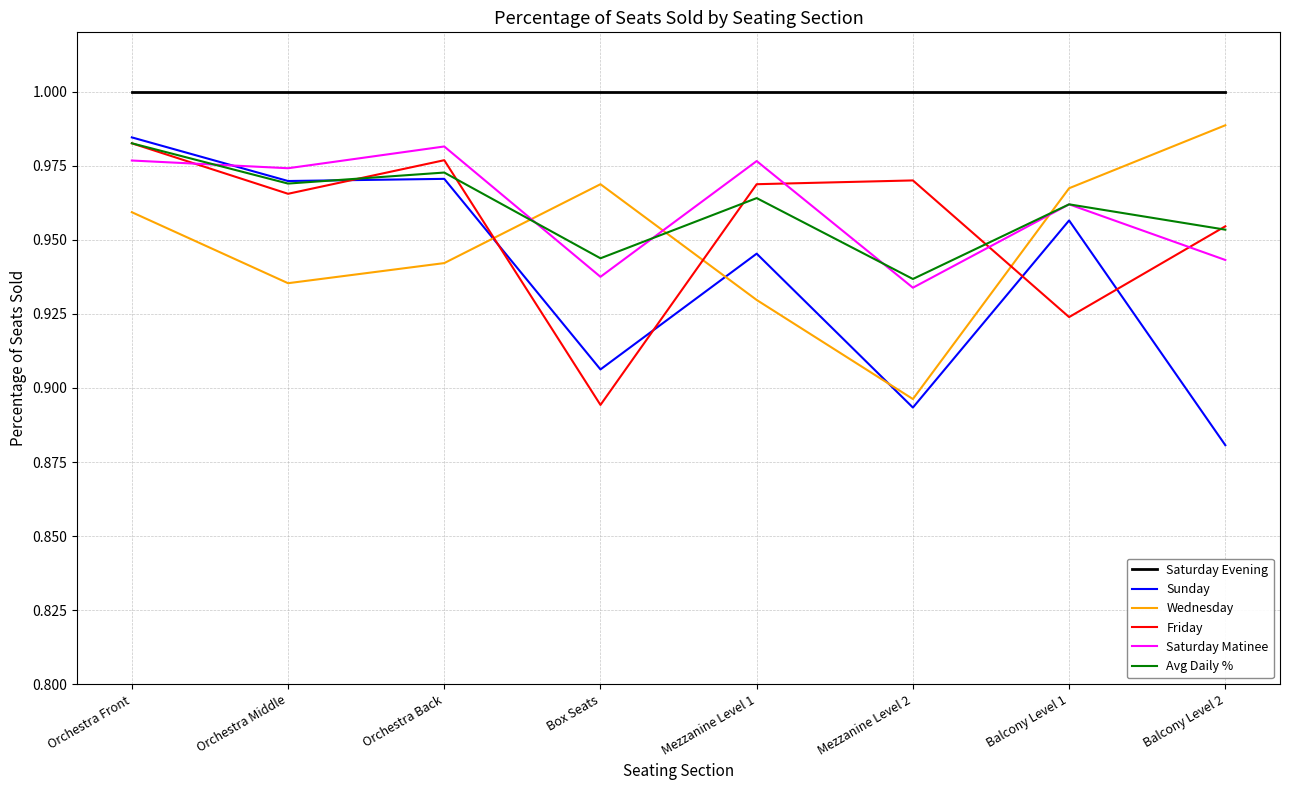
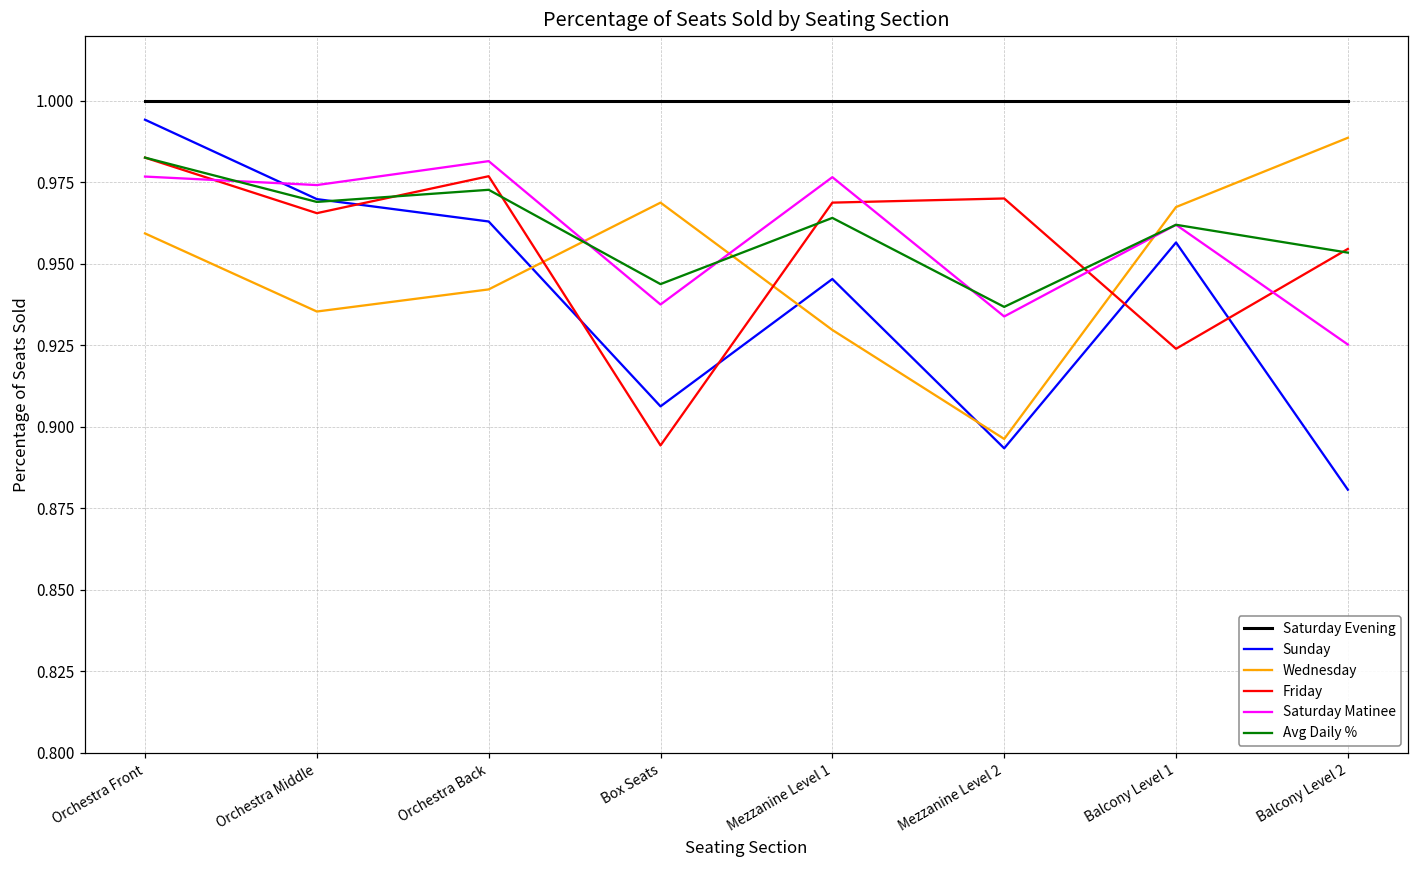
Sunday, Orchestra Front: 0.985 -> 0.994
Sunday, Orchestra Back: 0.971 -> 0.963
Saturday Matinee, Balcony Level 2: 0.943 -> 0.925
